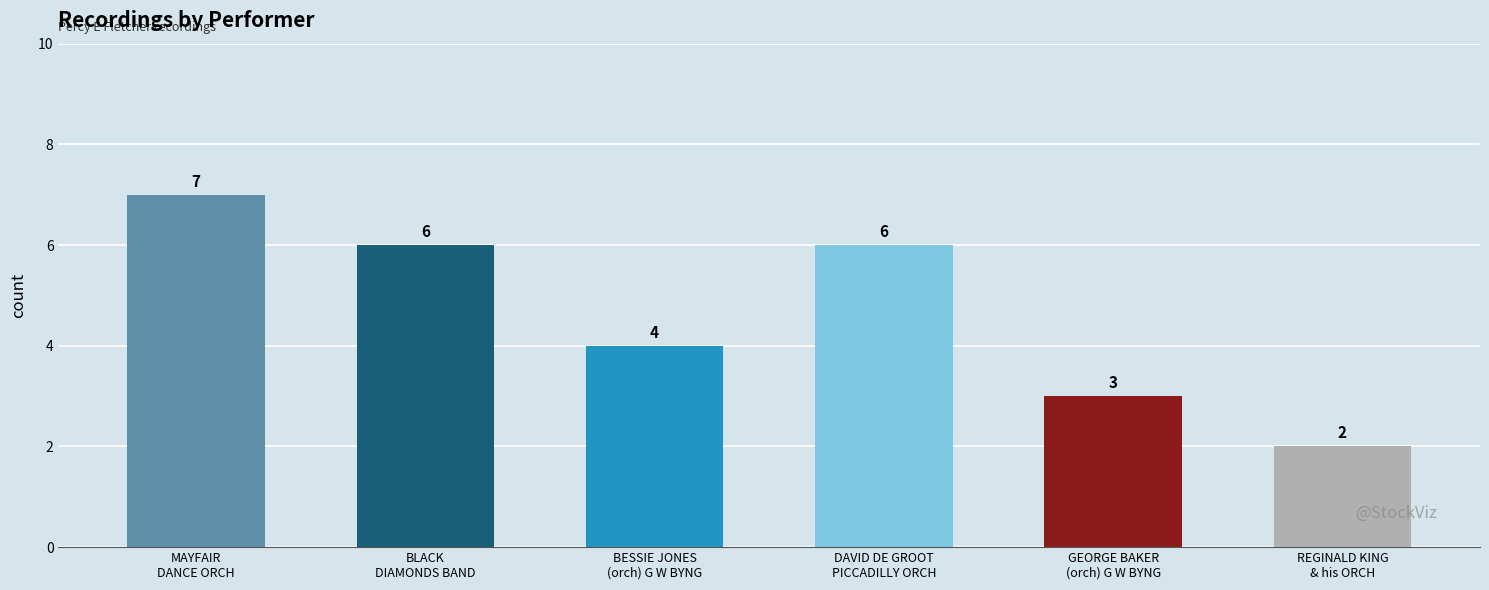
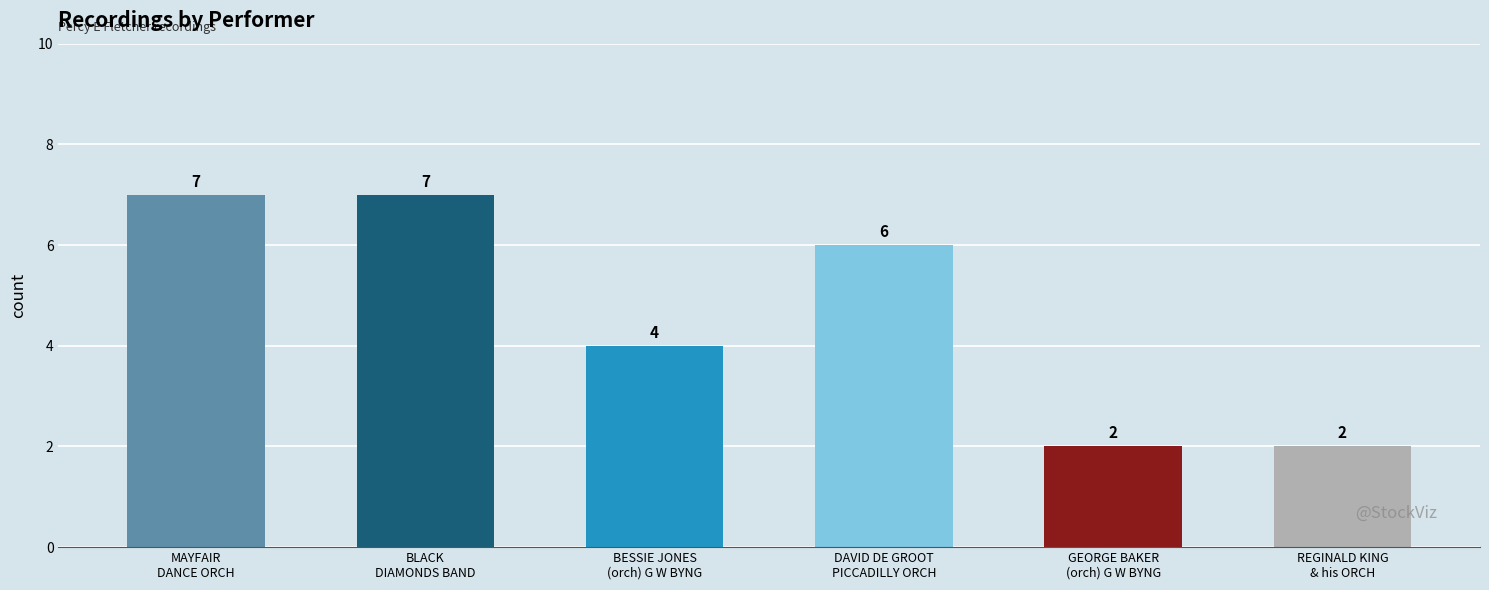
BLACK DIAMONDS BAND: 6 -> 7
GEORGE BAKER (orch) G W BYNG: 3 -> 2
